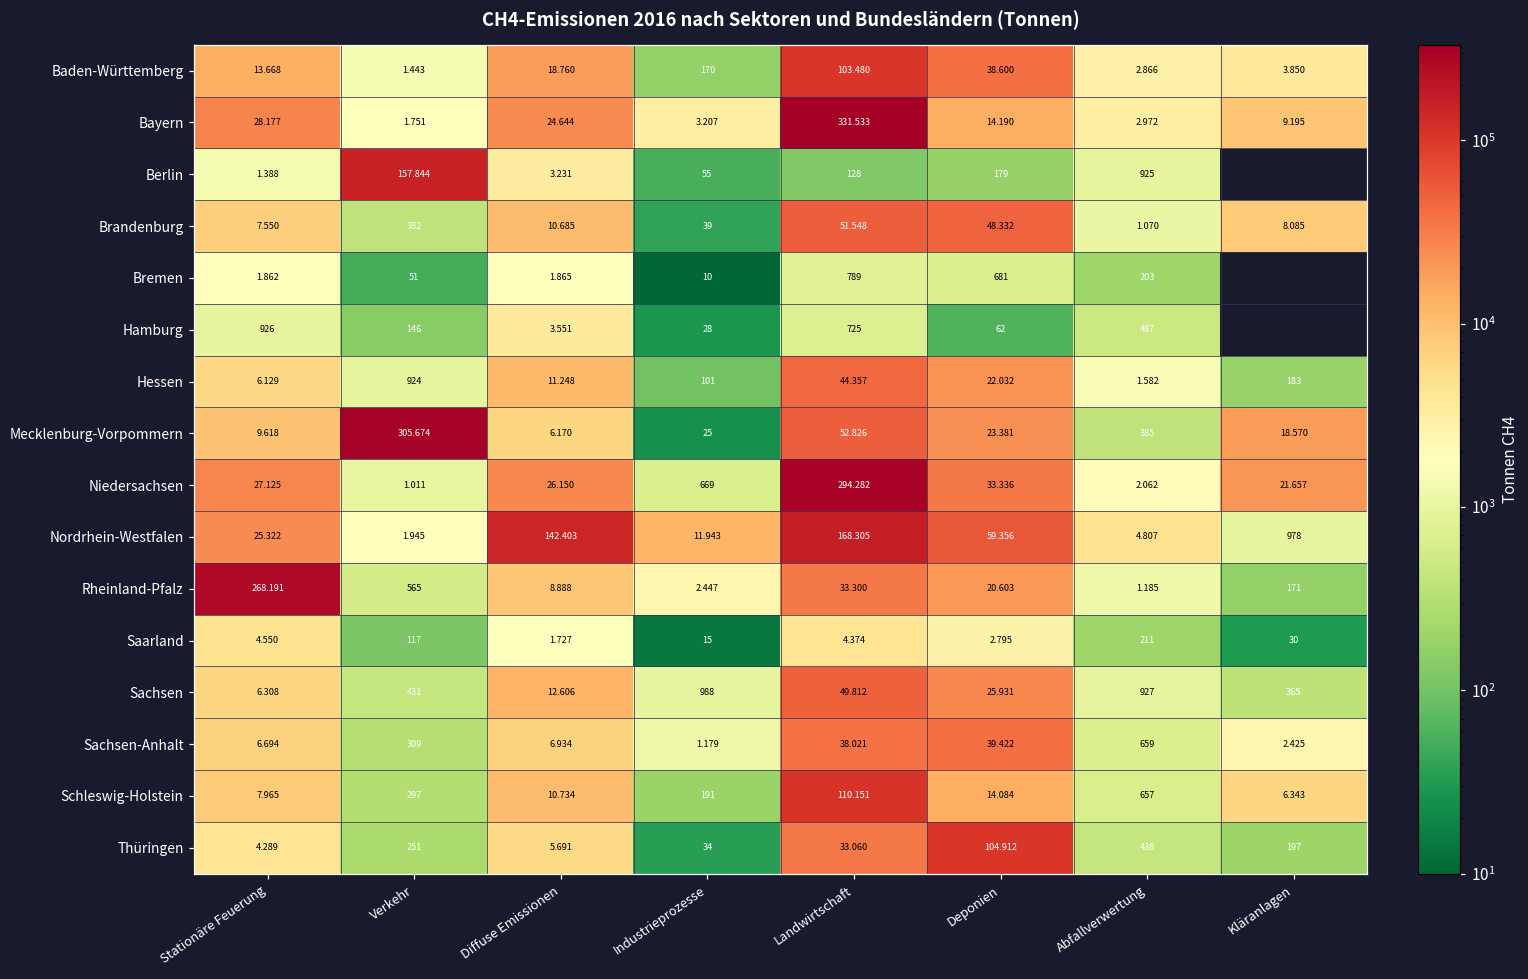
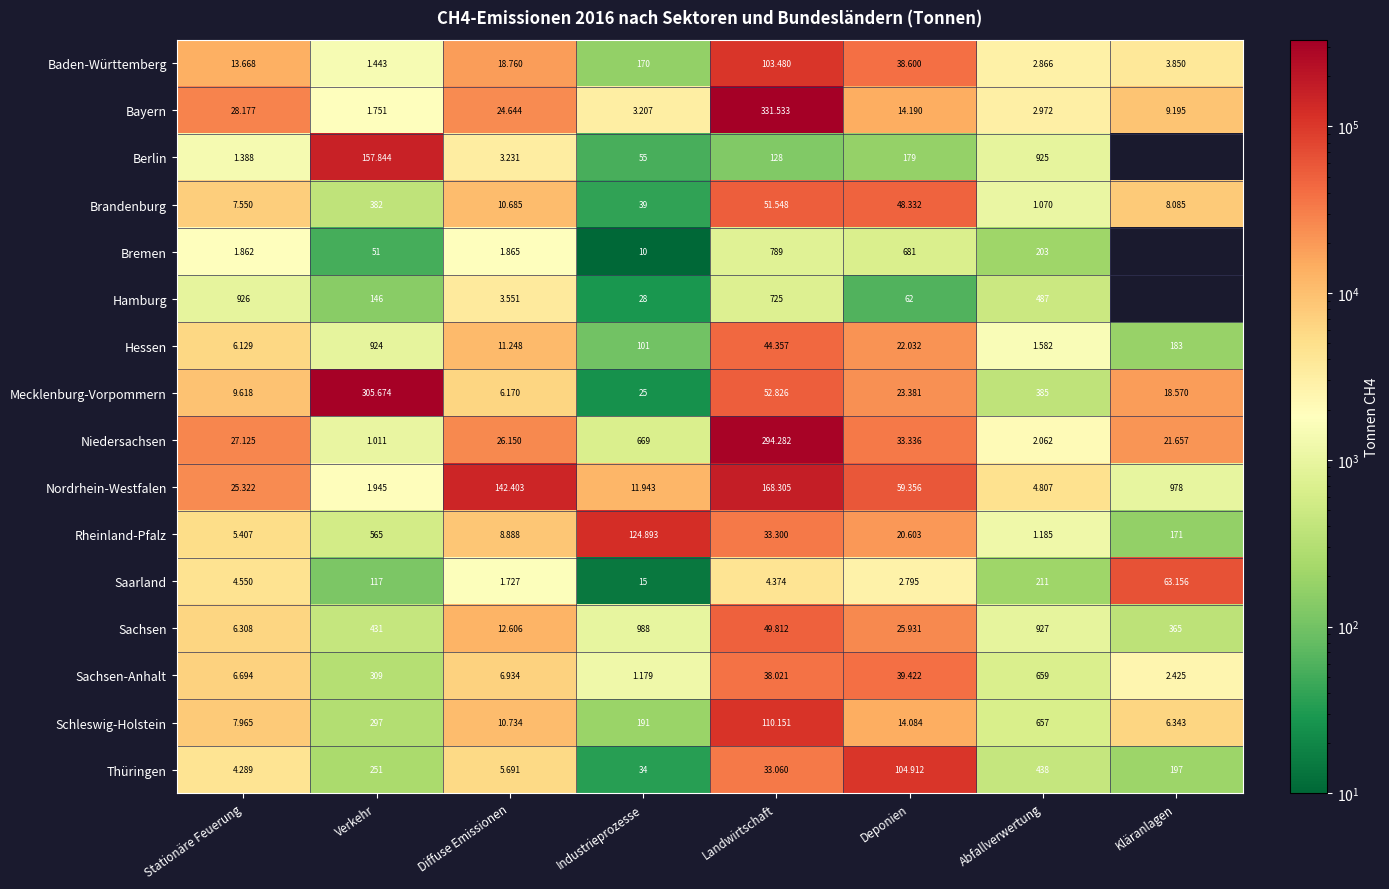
Rheinland-Pfalz, Stationäre Feuerung: 268.191 -> 5.407
Rheinland-Pfalz, Industrieprozesse: 2.447 -> 124.893
Saarland, Kläranlagen: 30 -> 63.156
